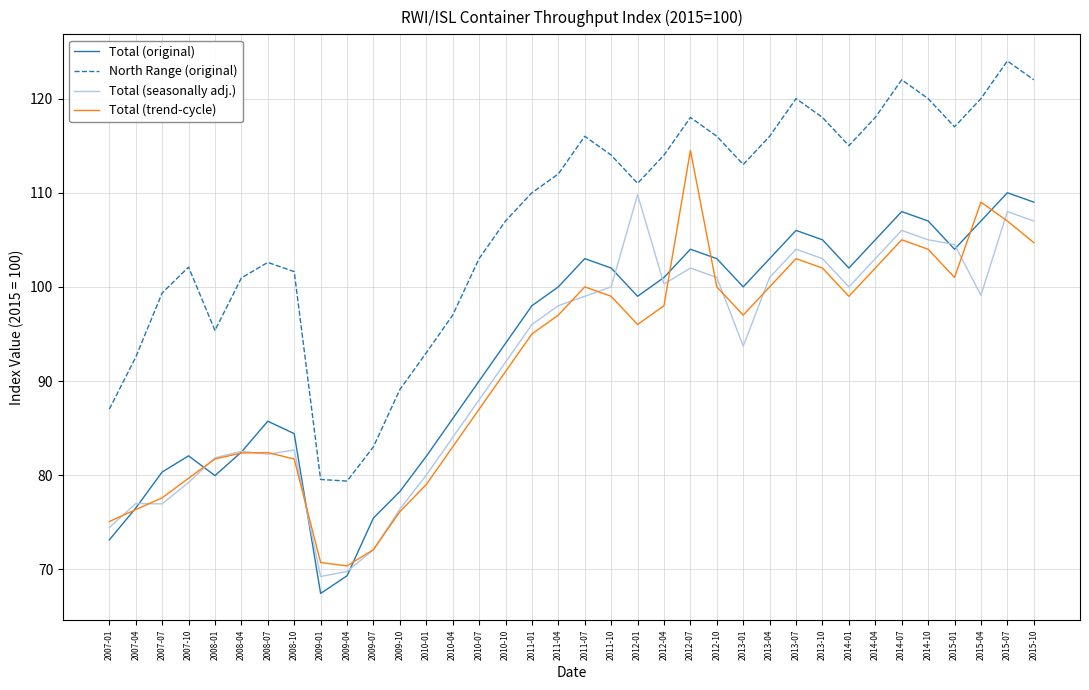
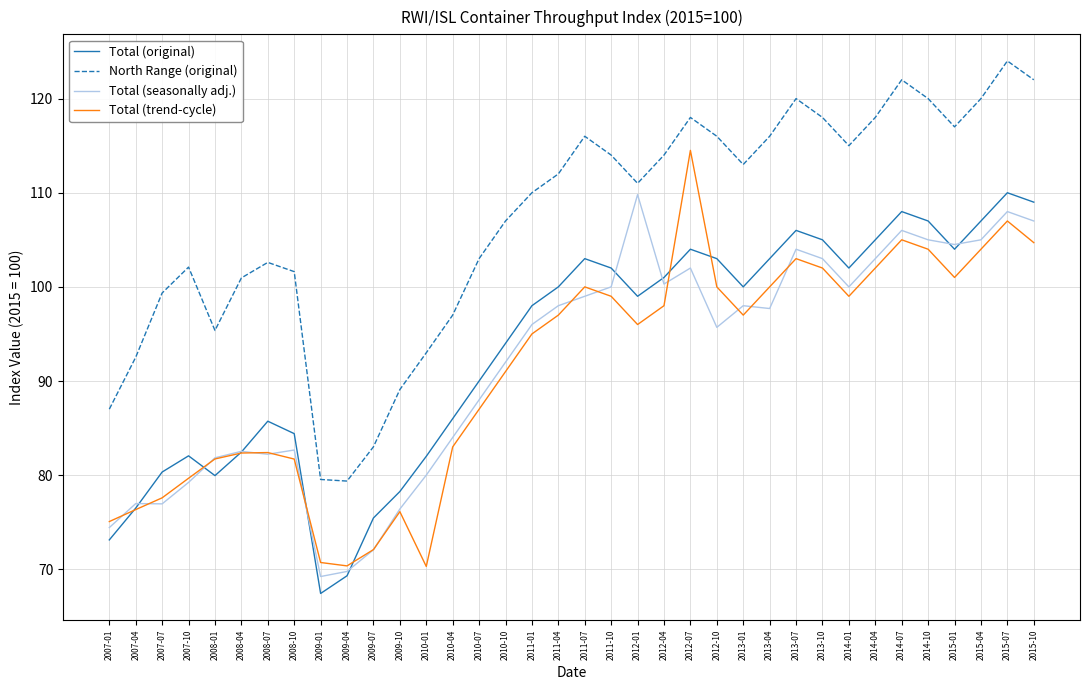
Total (trend-cycle), 2010-01: 79 -> 70
Total (seasonally adj.), 2012-10: 101 -> 96
Total (seasonally adj.), 2013-01: 94 -> 98
Total (seasonally adj.), 2013-04: 101 -> 98
Total (seasonally adj.), 2015-04: 99 -> 105
Total (trend-cycle), 2015-04: 109 -> 104
